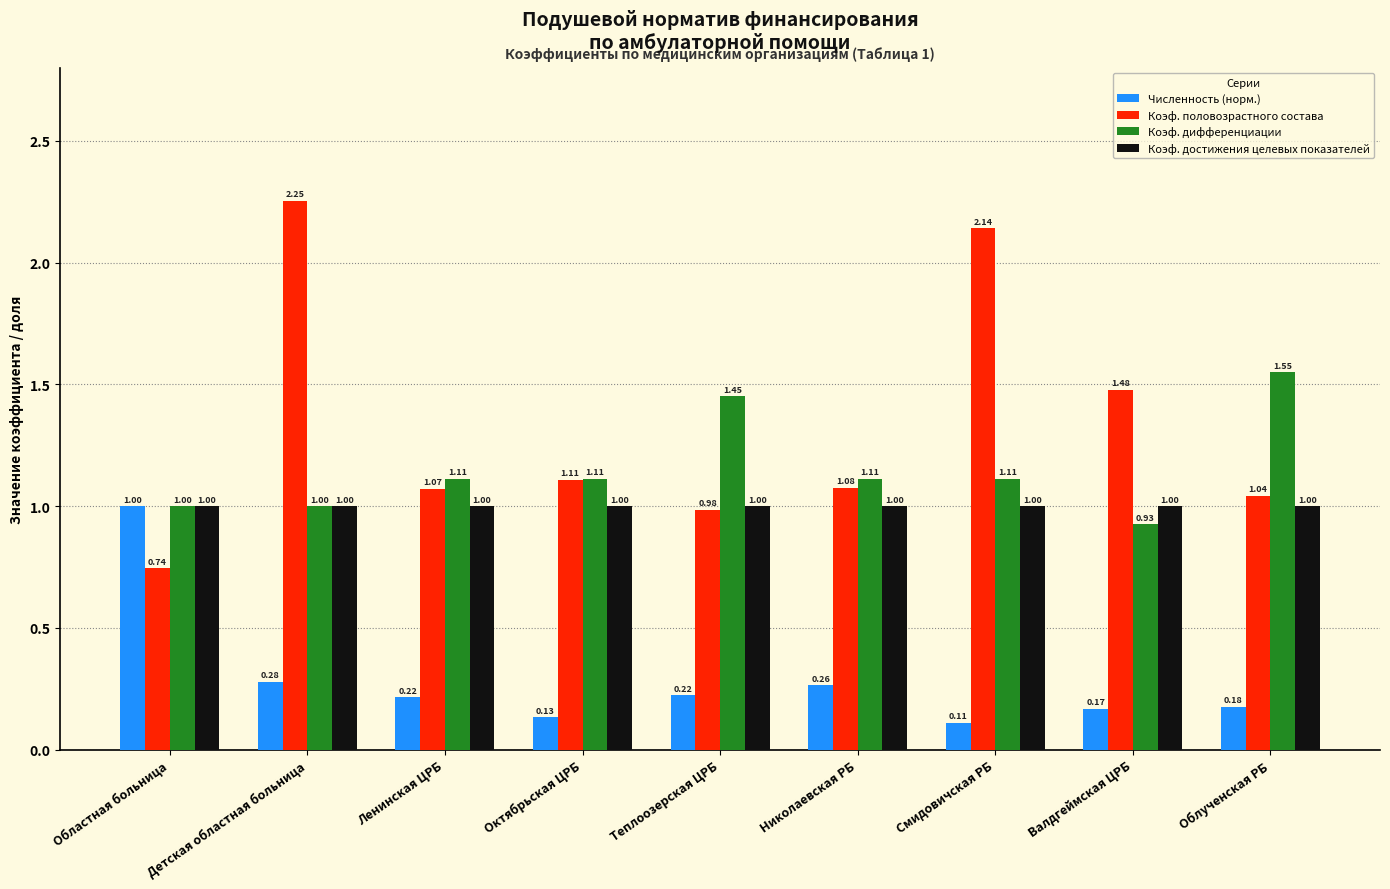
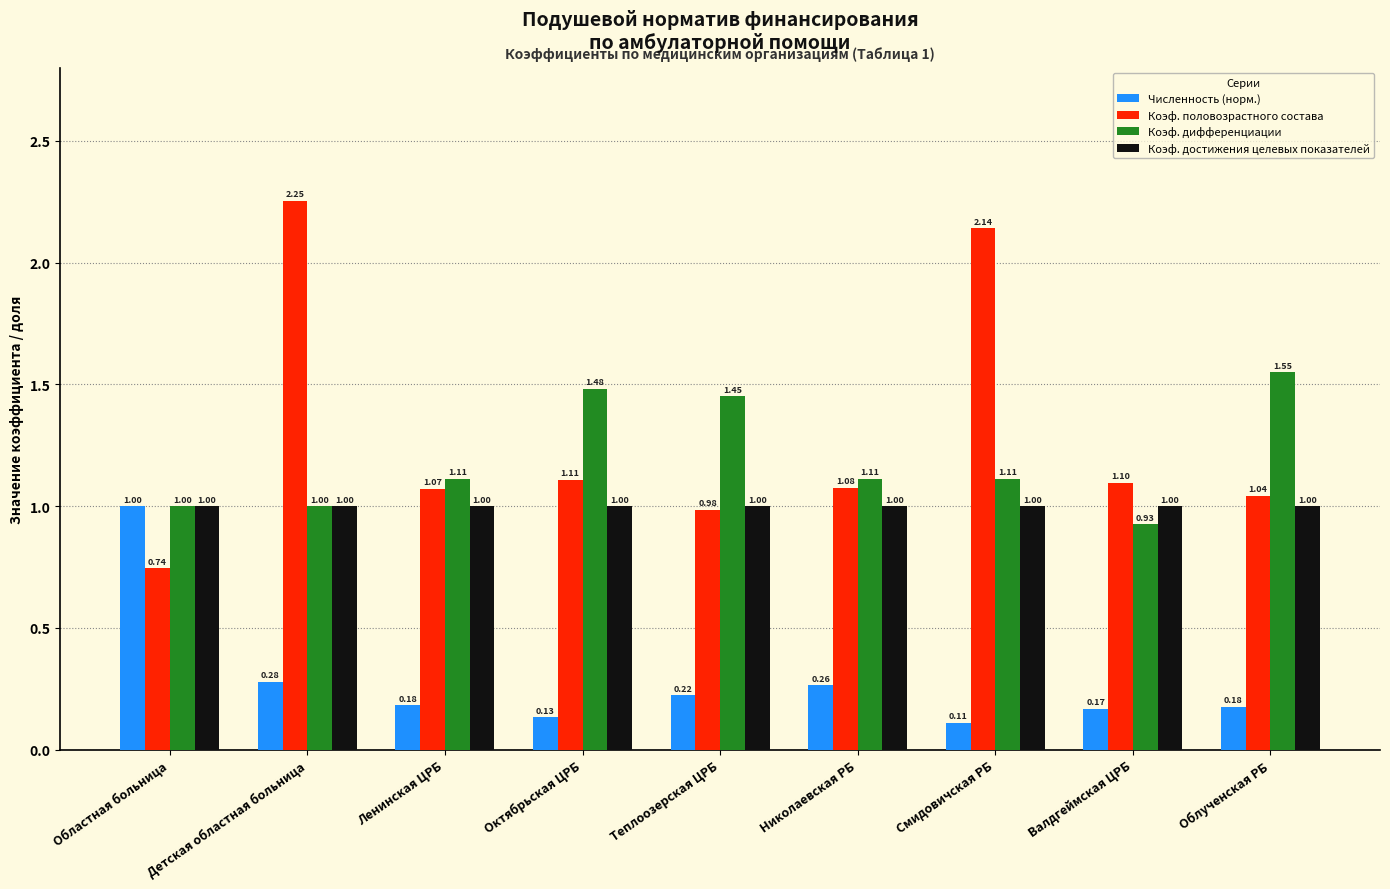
Численность (норм.), Ленинская ЦРБ: 0.22 -> 0.18
Коэф. дифференциации, Октябрьская ЦРБ: 1.11 -> 1.48
Коэф. половозрастного состава, Валдгеймская ЦРБ: 1.48 -> 1.10
